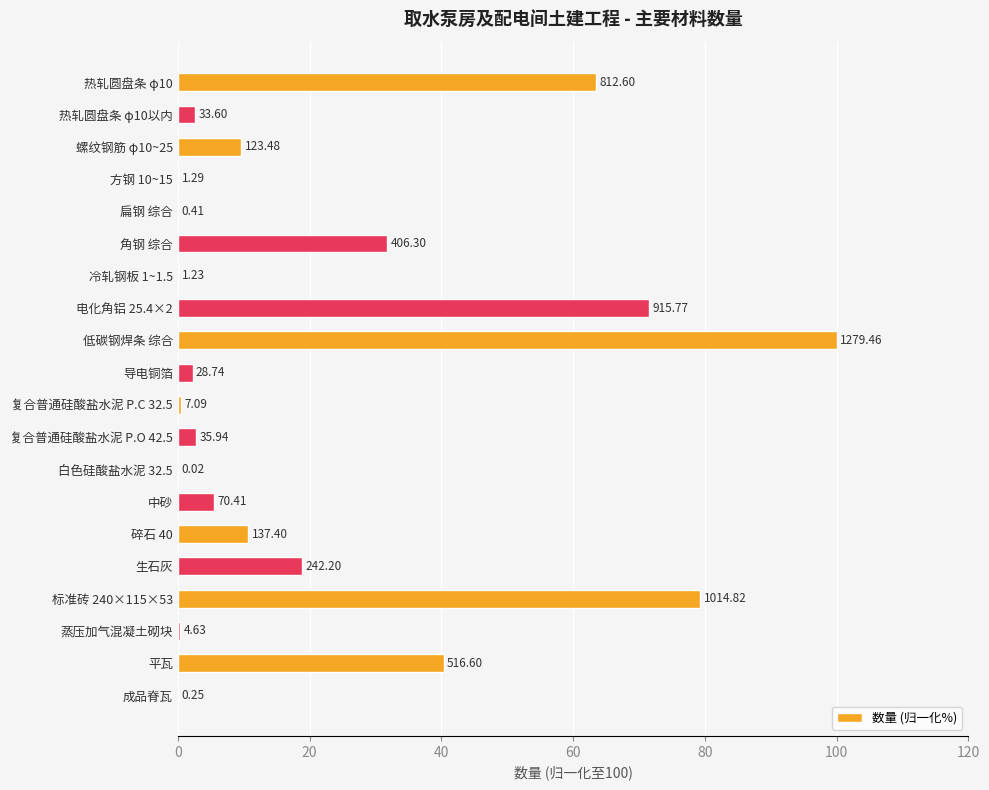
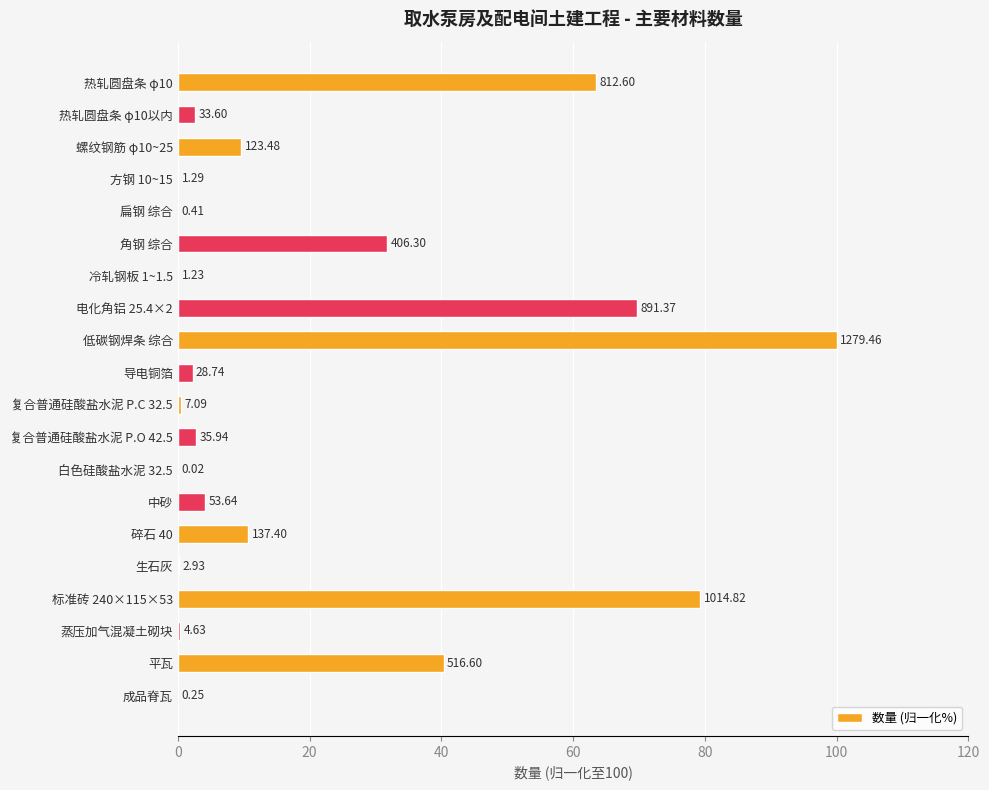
电化角铝 25.4×2: 915.77 -> 891.37
中砂: 70.41 -> 53.64
生石灰: 242.20 -> 2.93
